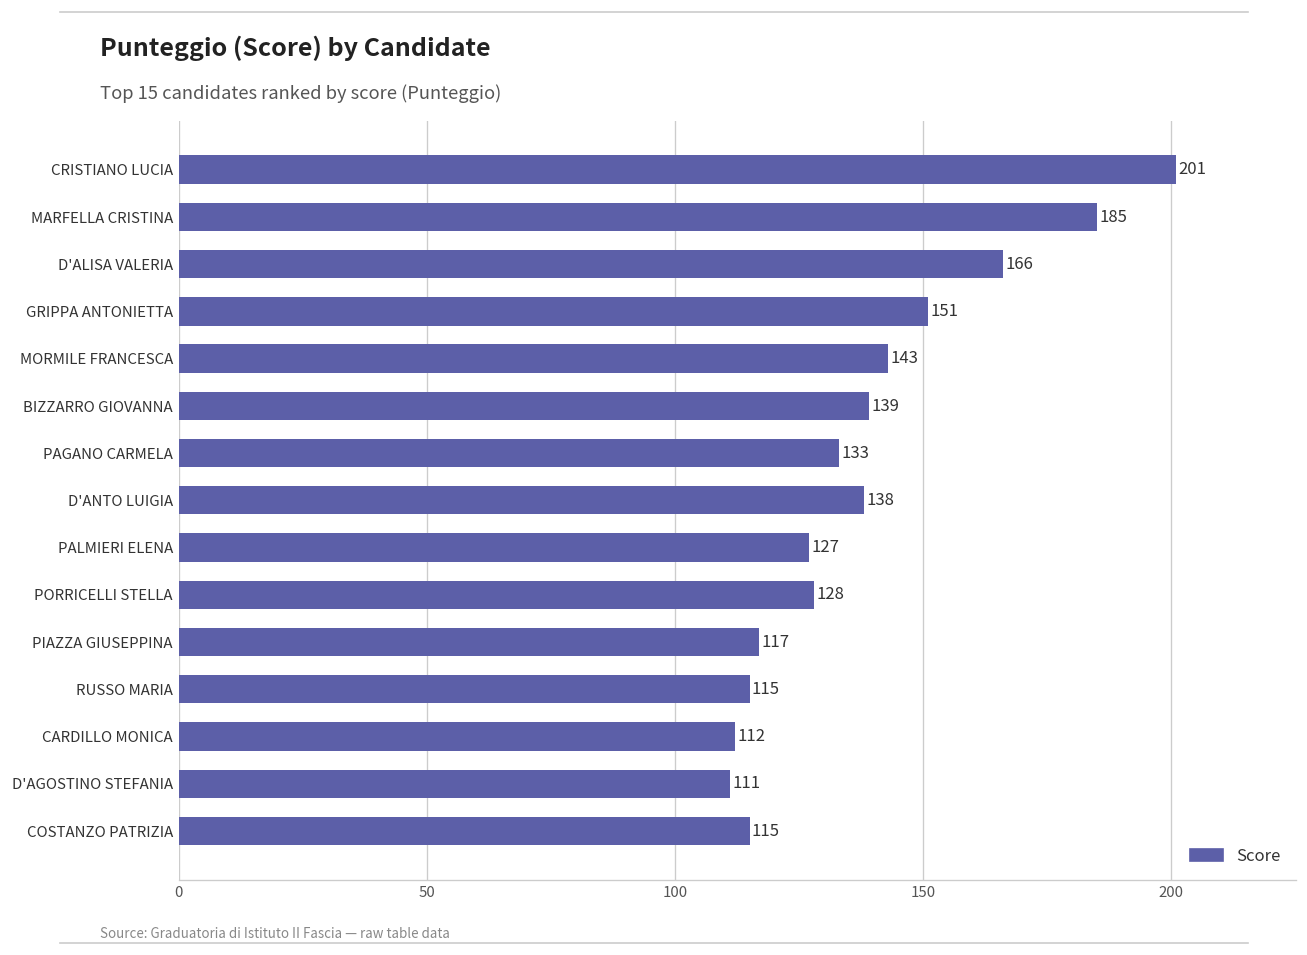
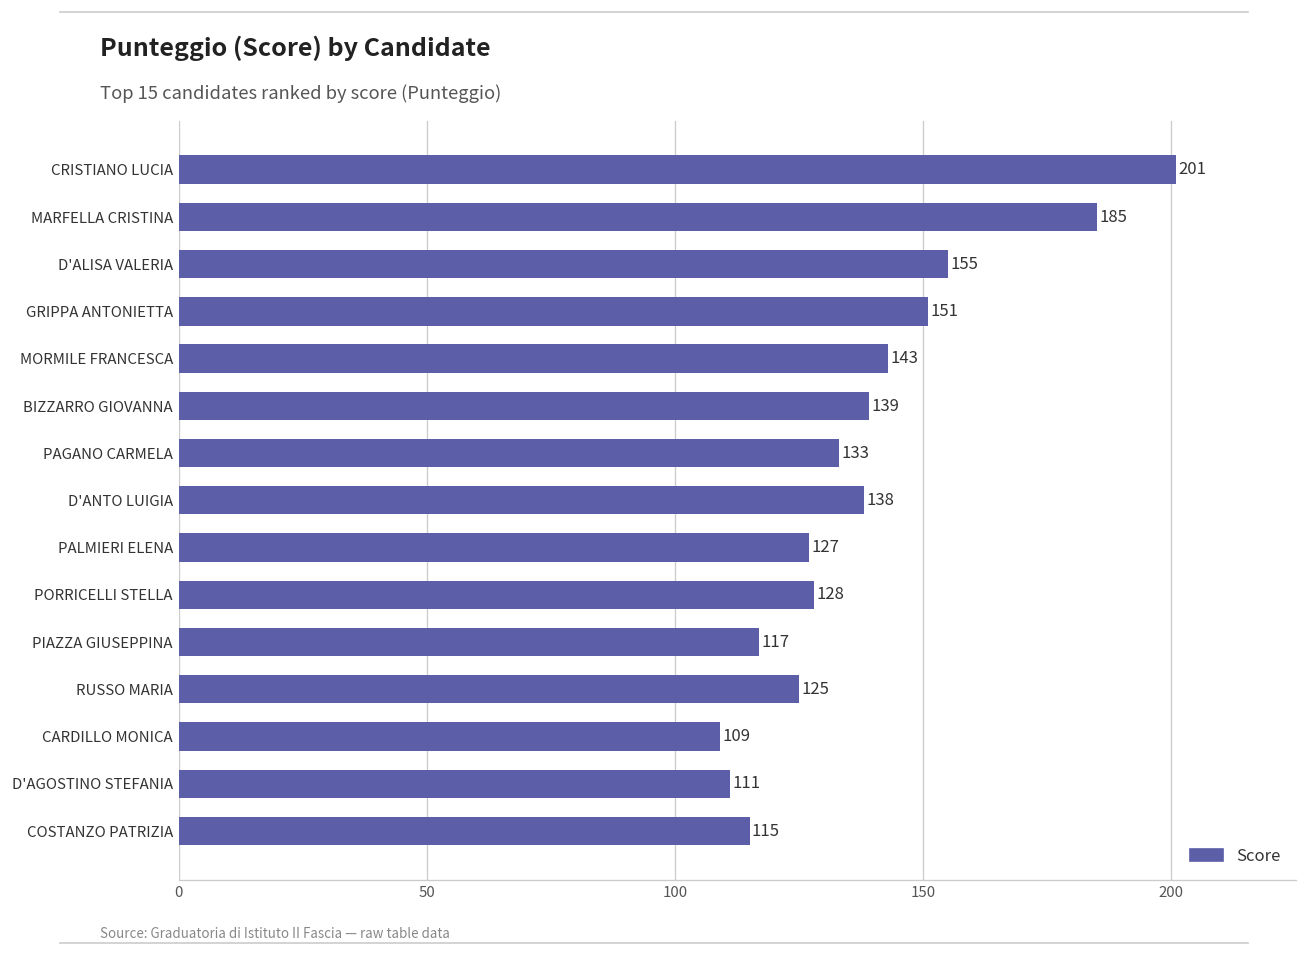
D'ALISA VALERIA: 166 -> 155
RUSSO MARIA: 115 -> 125
CARDILLO MONICA: 112 -> 109
